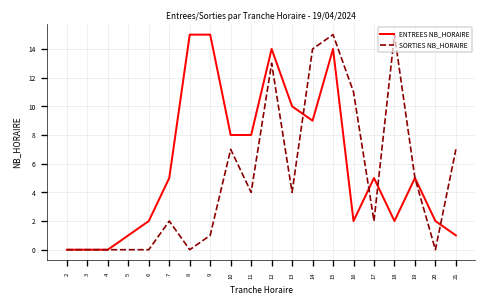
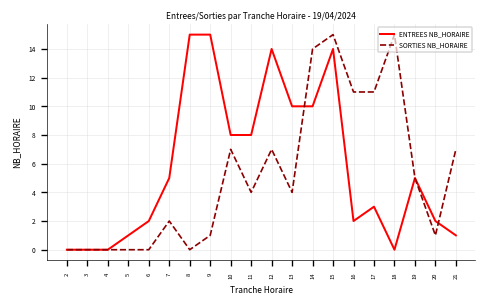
SORTIES NB_HORAIRE, 12: 13 -> 7
ENTREES NB_HORAIRE, 14: 9 -> 10
ENTREES NB_HORAIRE, 17: 5 -> 3
SORTIES NB_HORAIRE, 17: 2 -> 11
ENTREES NB_HORAIRE, 18: 2 -> 0
SORTIES NB_HORAIRE, 20: 0 -> 1
